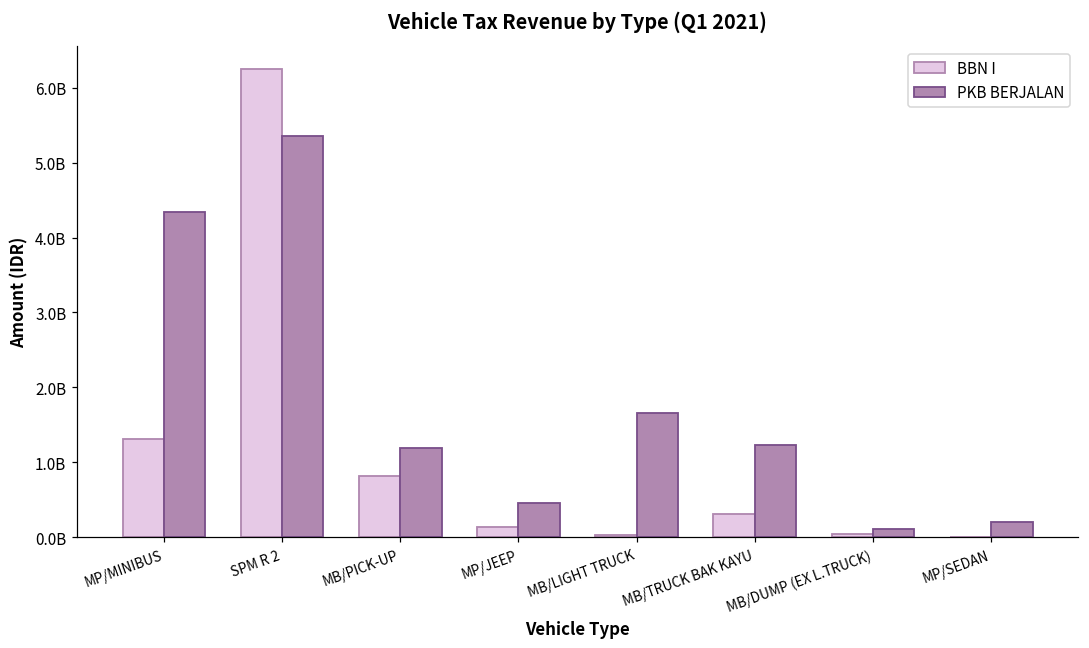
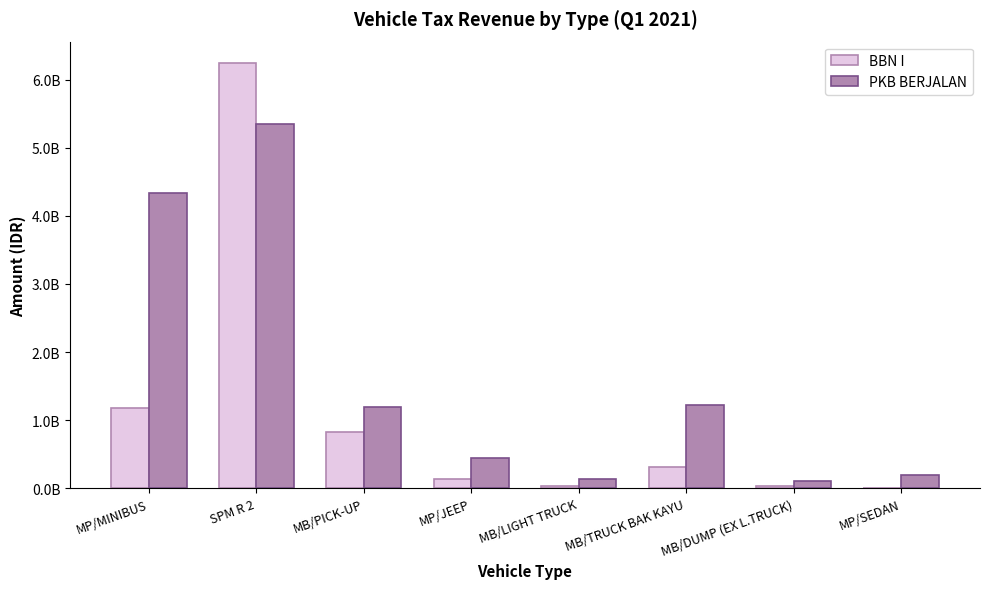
BBN I, MP/MINIBUS: 1300000000 -> 1200000000
PKB BERJALAN, MB/LIGHT TRUCK: 1700000000 -> 100000000
